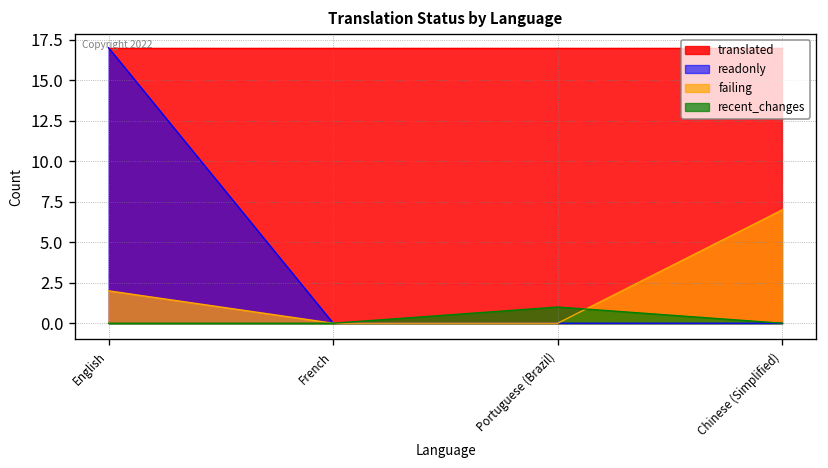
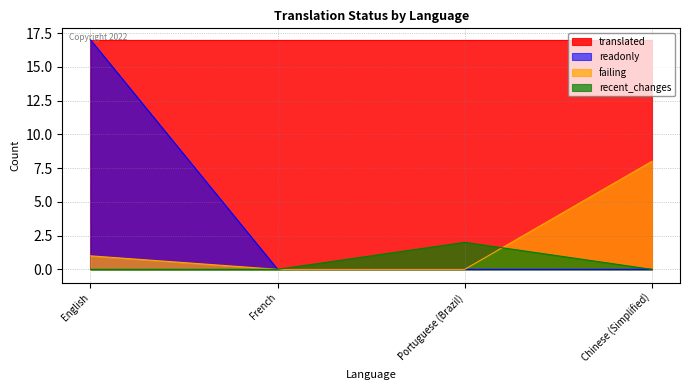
failing, English: 2 -> 1
recent_changes, Portuguese (Brazil): 1 -> 2
failing, Chinese (Simplified): 7 -> 8
